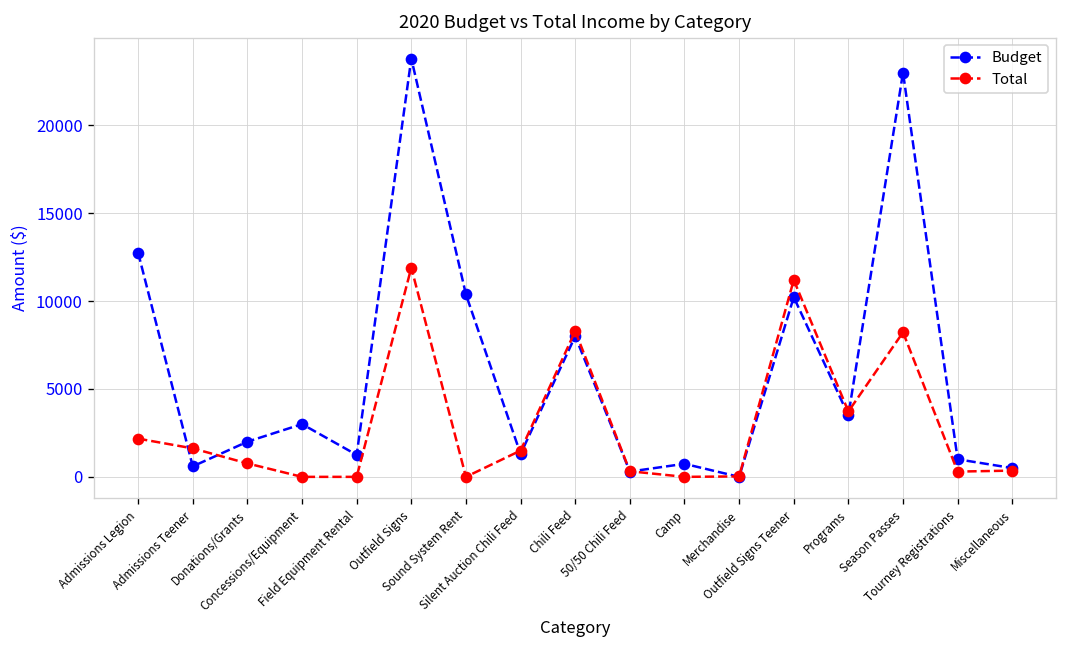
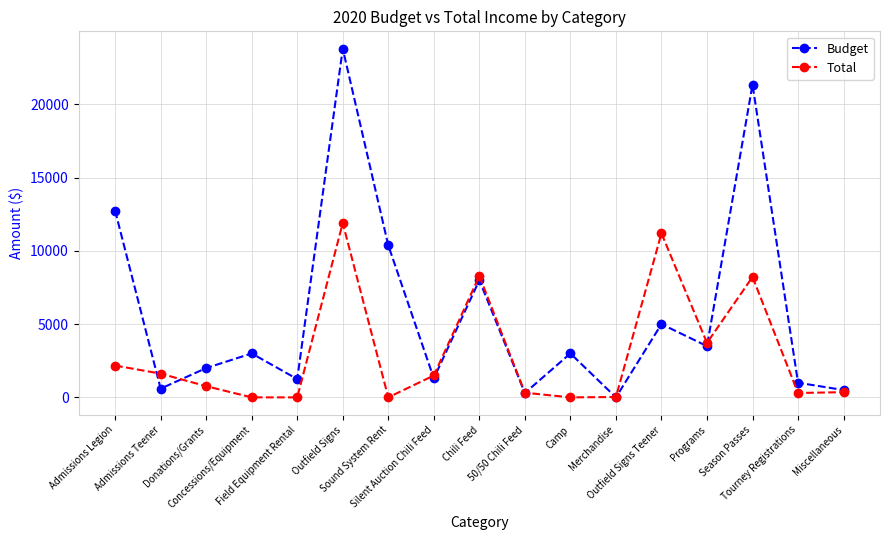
Budget, Camp: 700 -> 3000
Budget, Outfield Signs Teener: 10200 -> 5000
Budget, Season Passes: 23000 -> 21400
